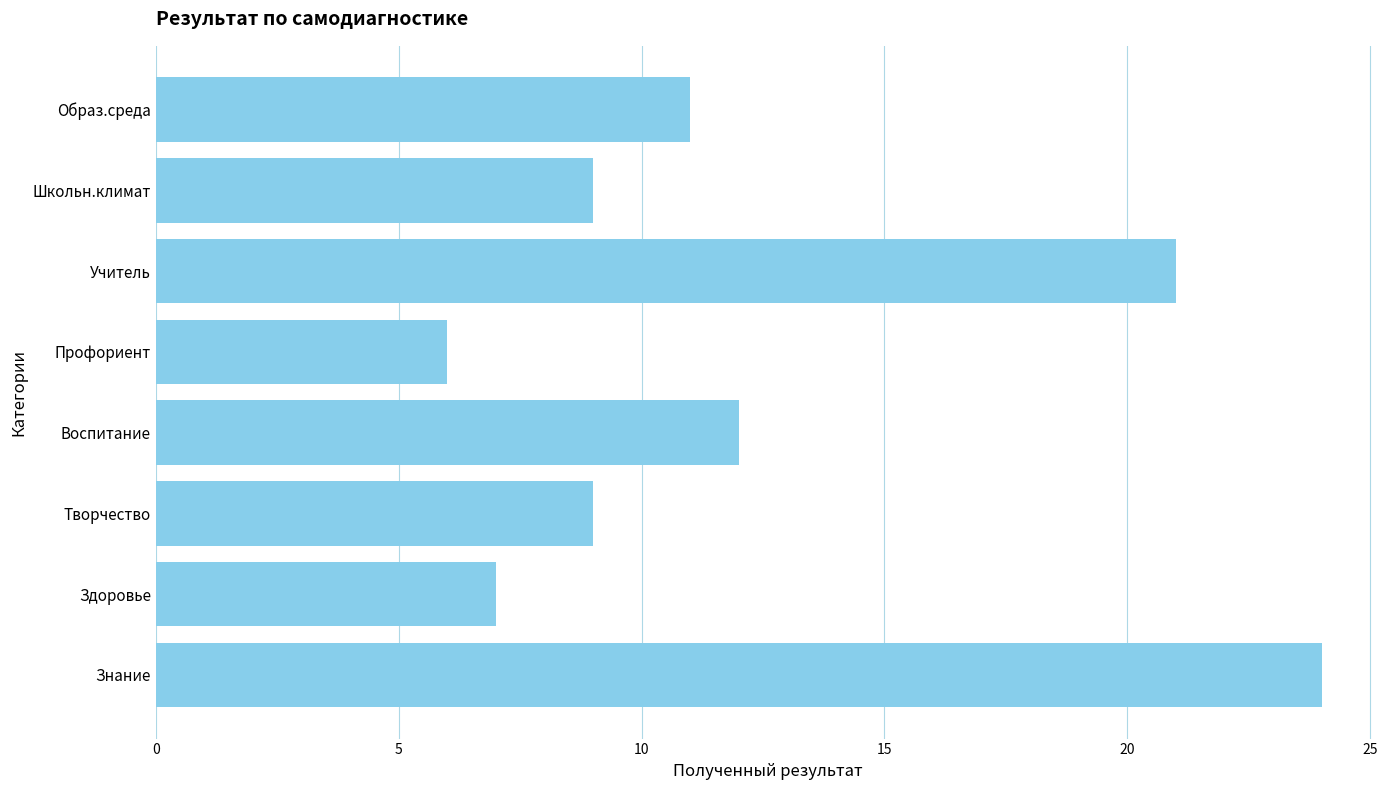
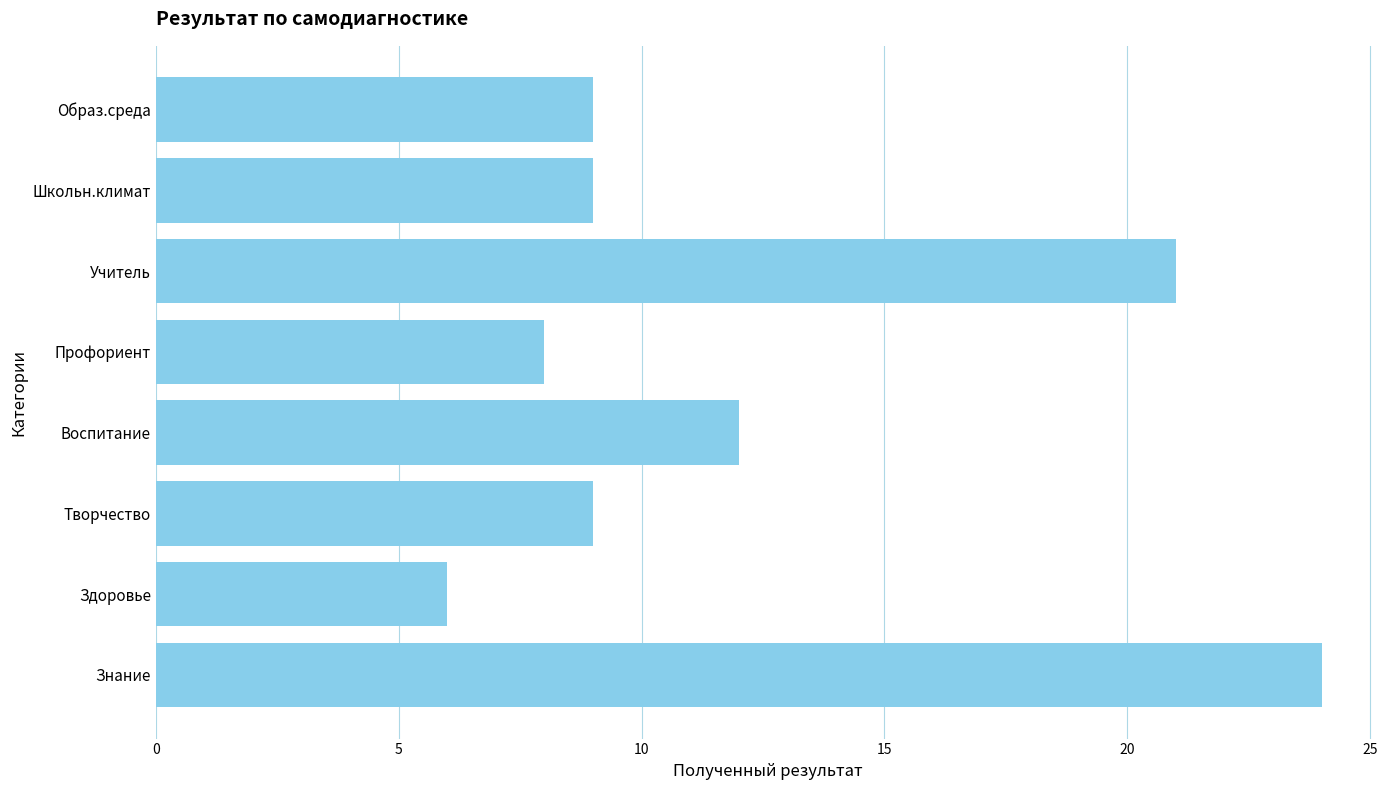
Образ.среда: 11 -> 9
Профориент: 6 -> 8
Здоровье: 7 -> 6
